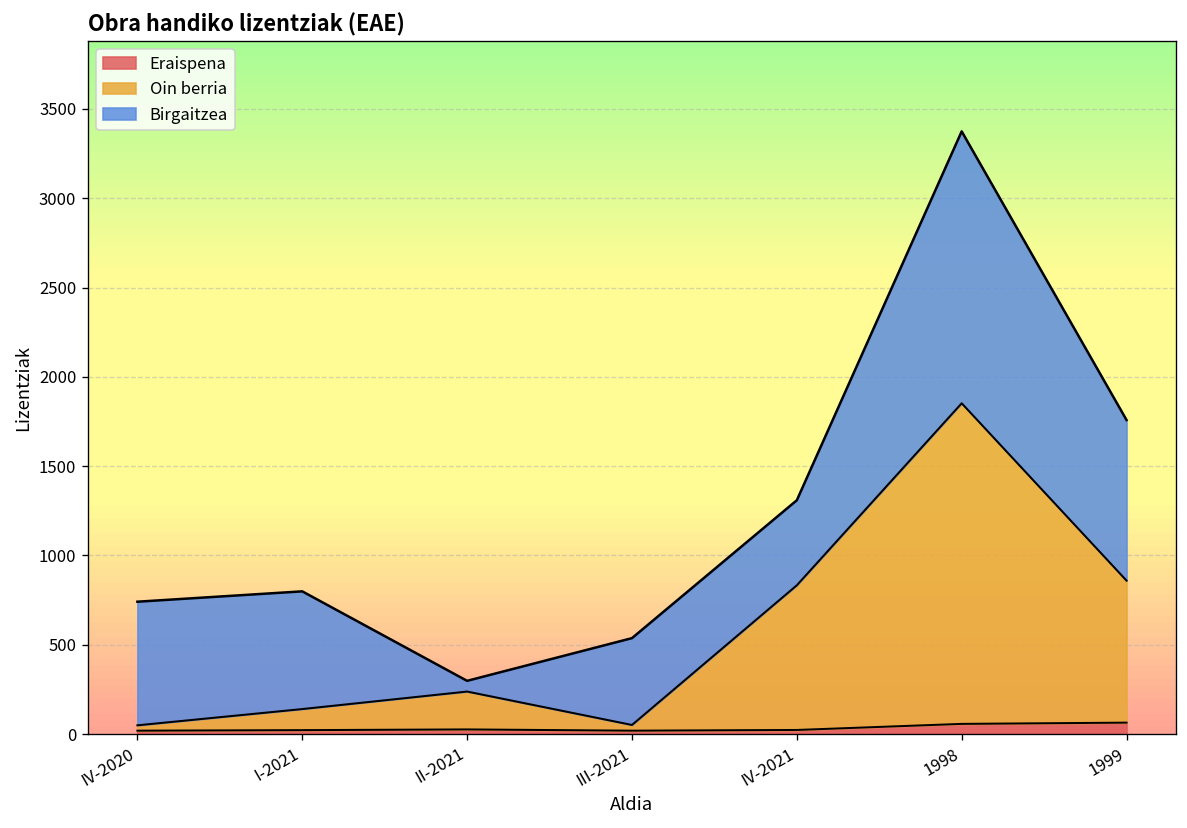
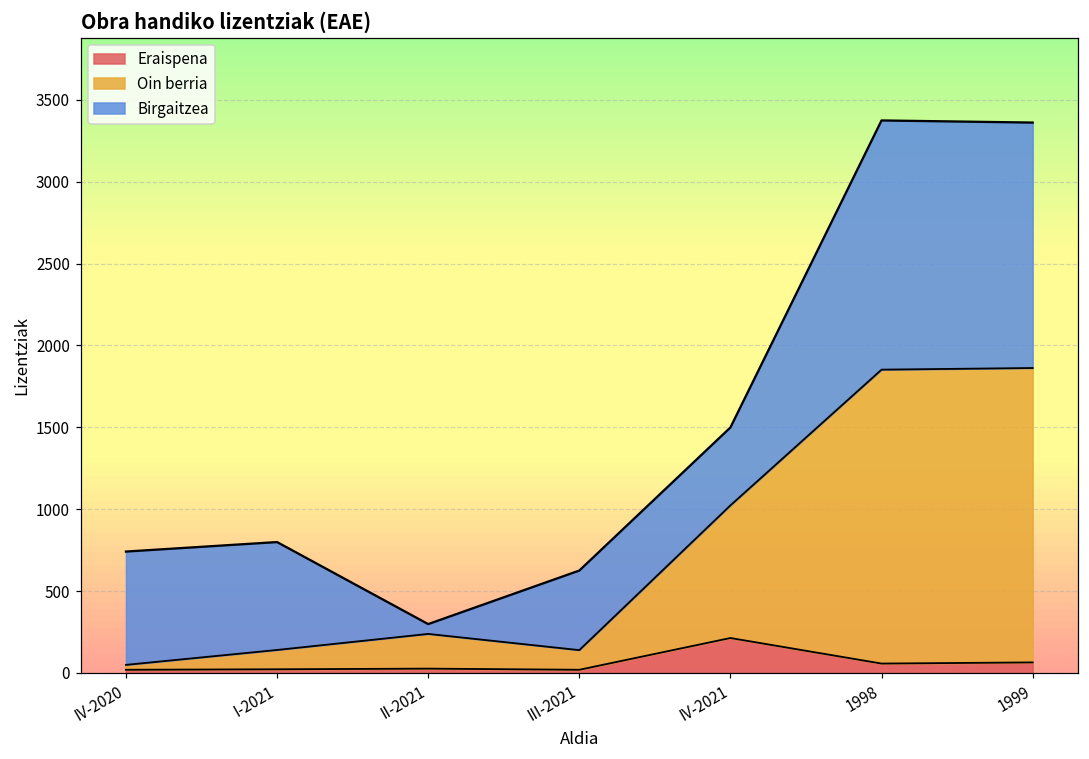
Oin berria, III-2021: 30 -> 120
Eraispena, IV-2021: 20 -> 210
Oin berria, 1999: 800 -> 1800
Birgaitzea, 1999: 900 -> 1500
